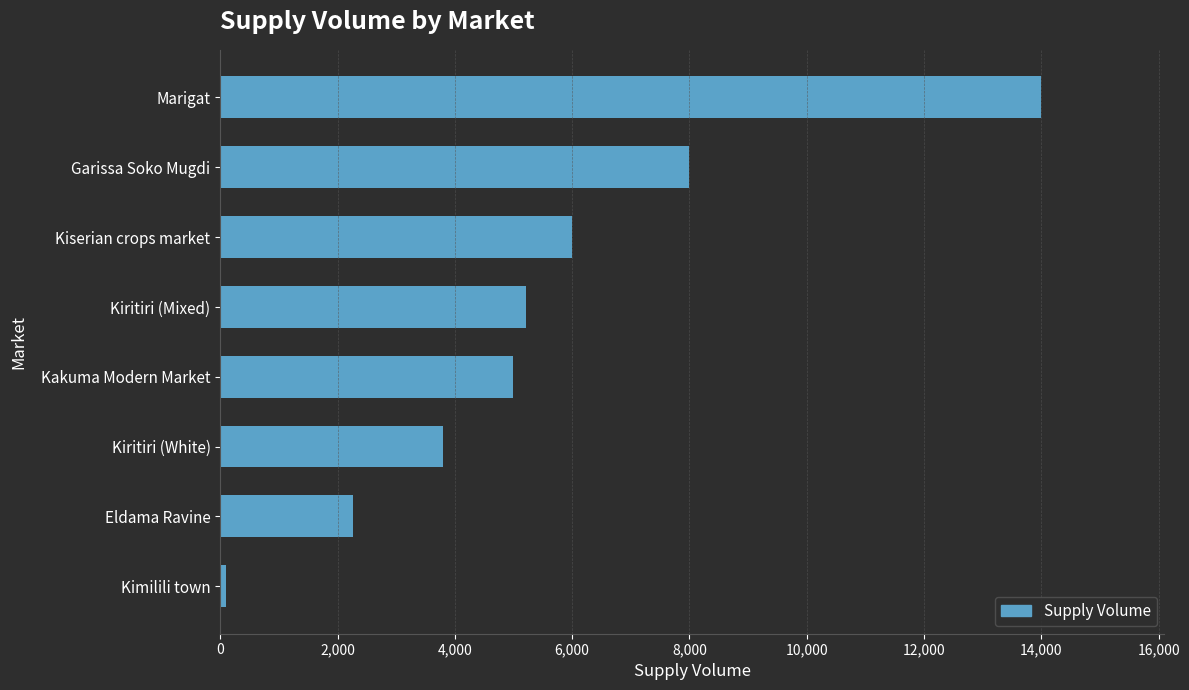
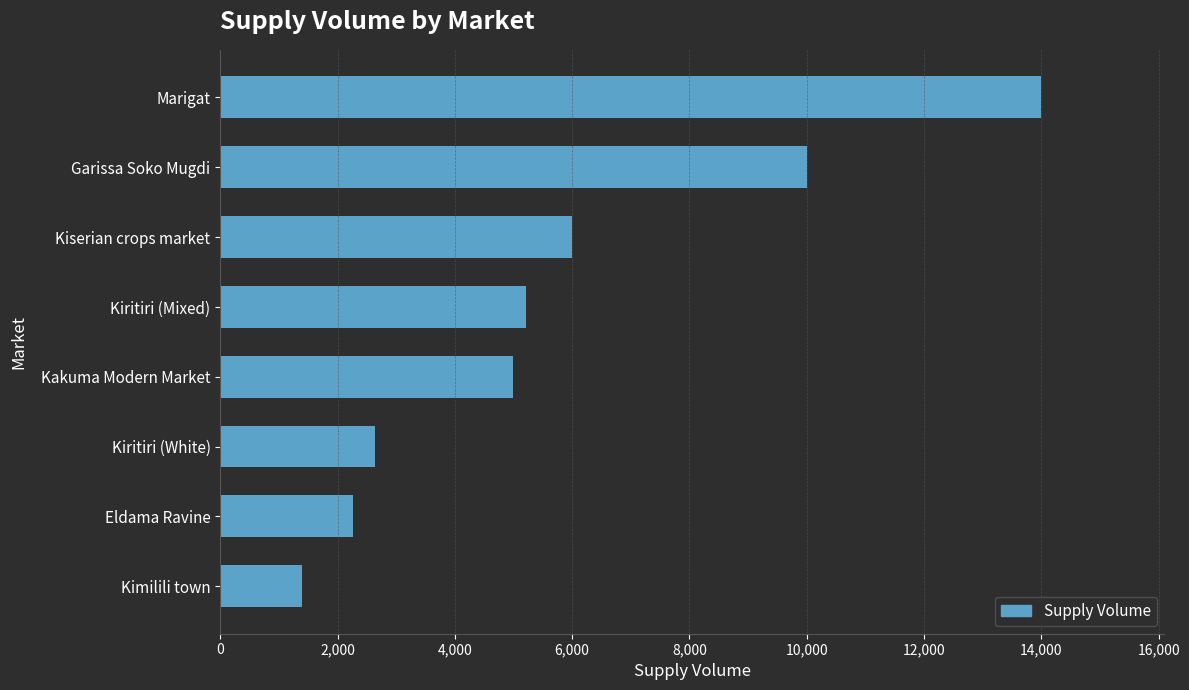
Garissa Soko Mugdi: 8,000 -> 10,000
Kiritiri (White): 3,800 -> 2,600
Kimilili town: 100 -> 1,400
